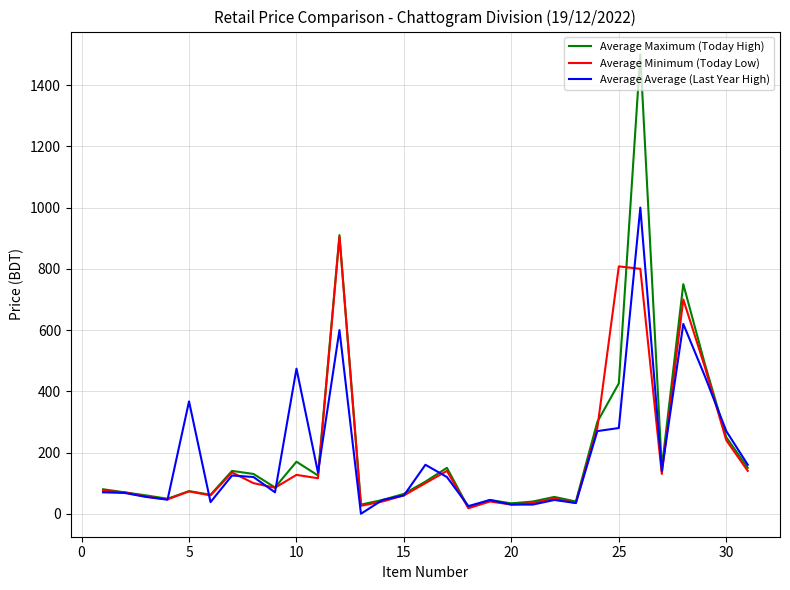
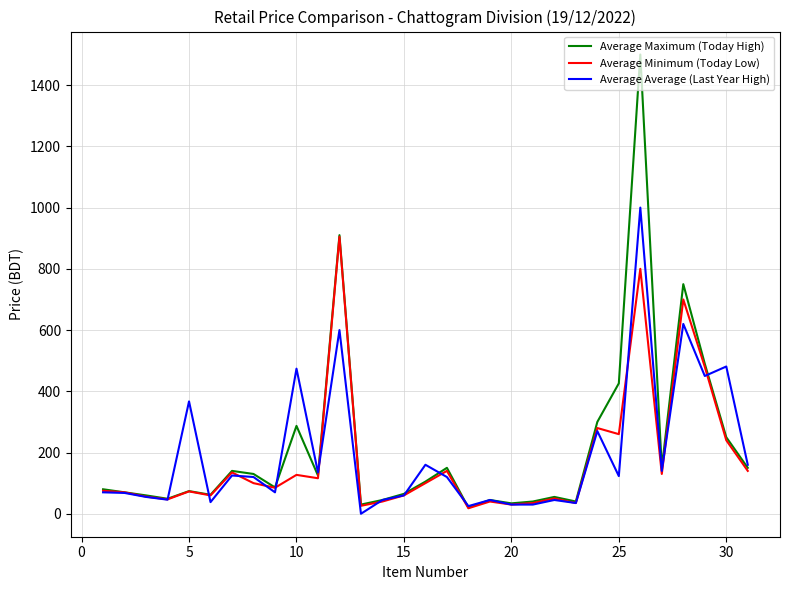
Average Maximum (Today High), 10: 170 -> 290
Average Minimum (Today Low), 25: 810 -> 260
Average Average (Last Year High), 25: 280 -> 120
Average Average (Last Year High), 30: 270 -> 480
